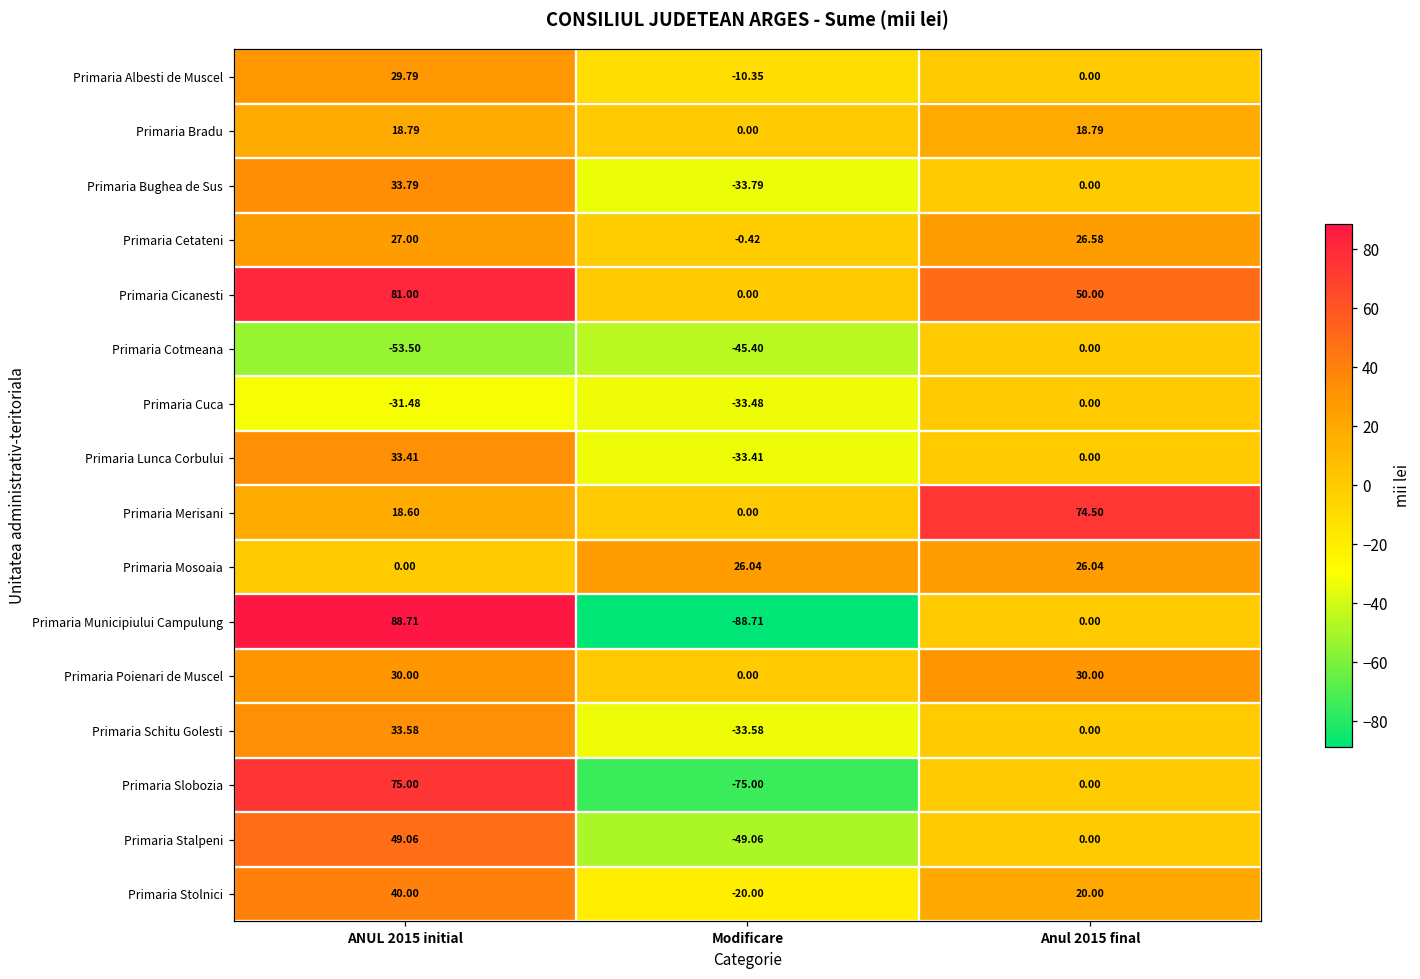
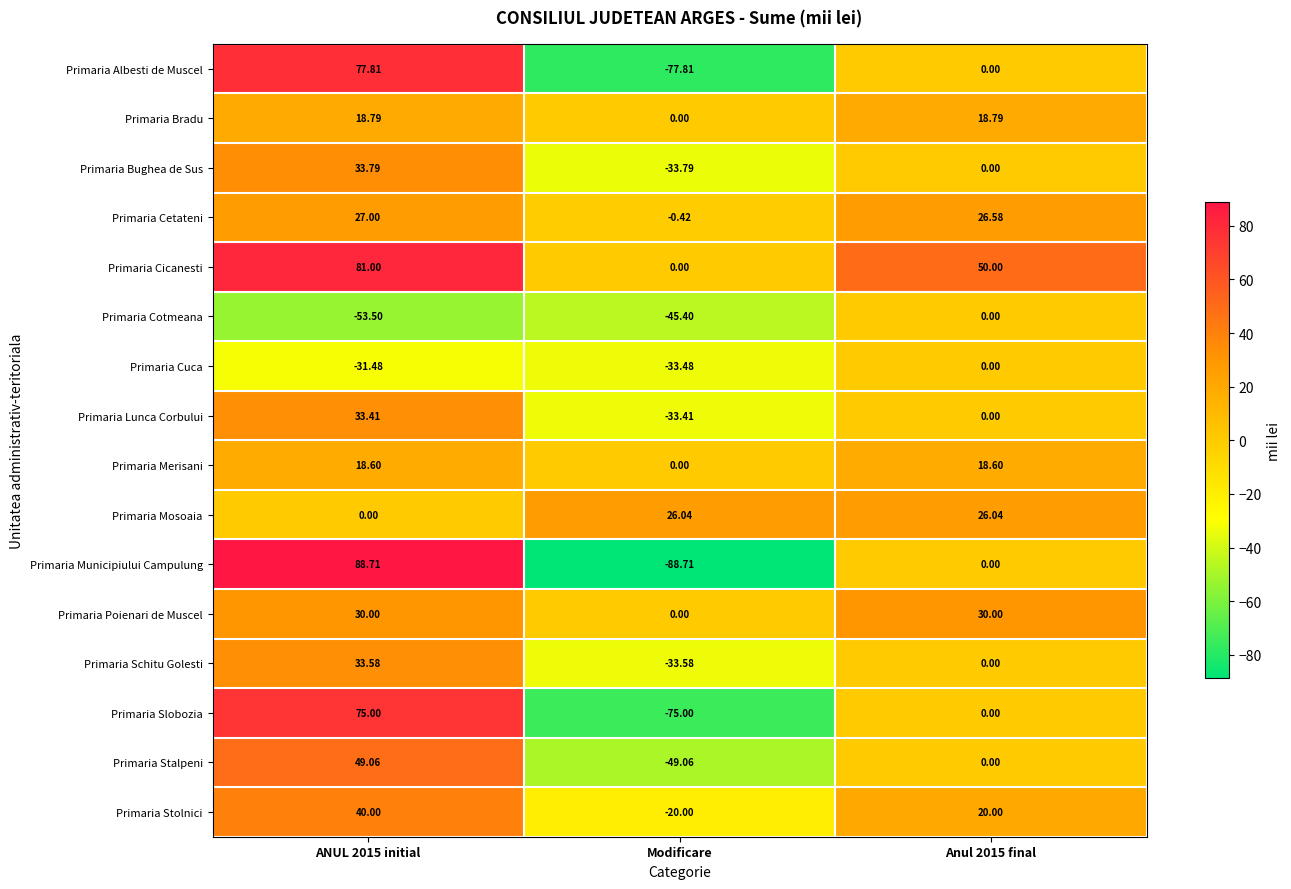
Primaria Albesti de Muscel, ANUL 2015 initial: 29.79 -> 77.81
Primaria Albesti de Muscel, Modificare: -10.35 -> -77.81
Primaria Merisani, Anul 2015 final: 74.50 -> 18.60
